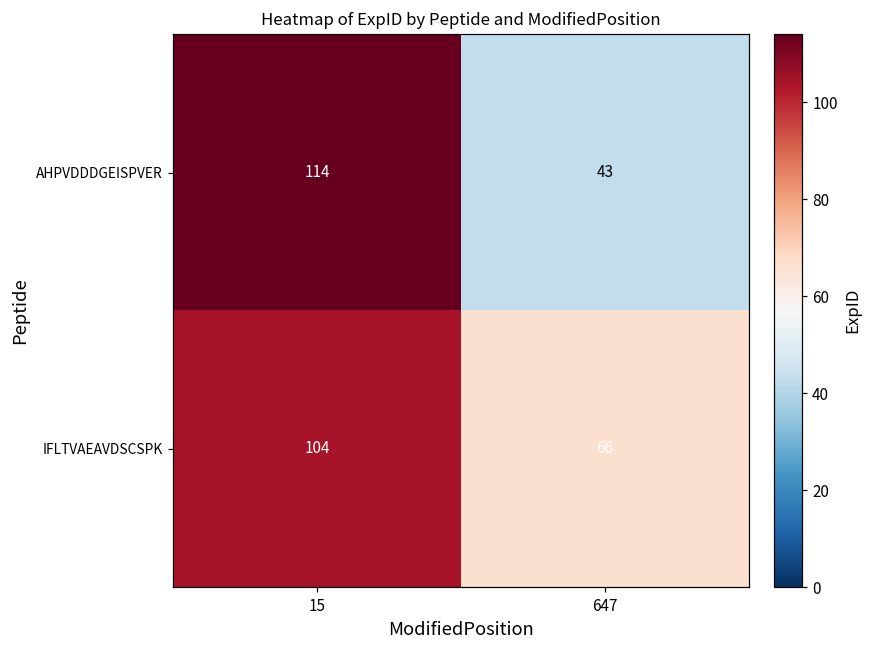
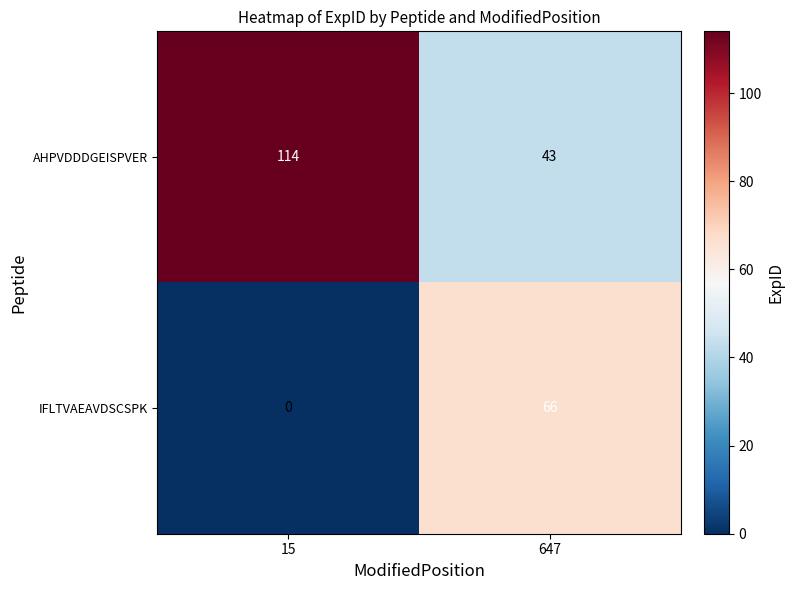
IFLTVAEAVDSCSPK, 15: 104 -> 0
